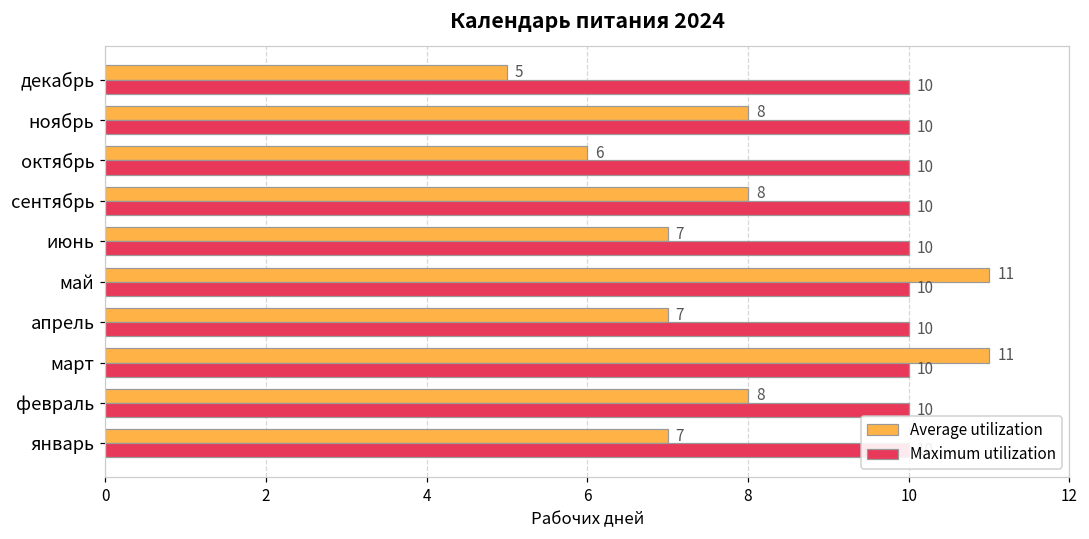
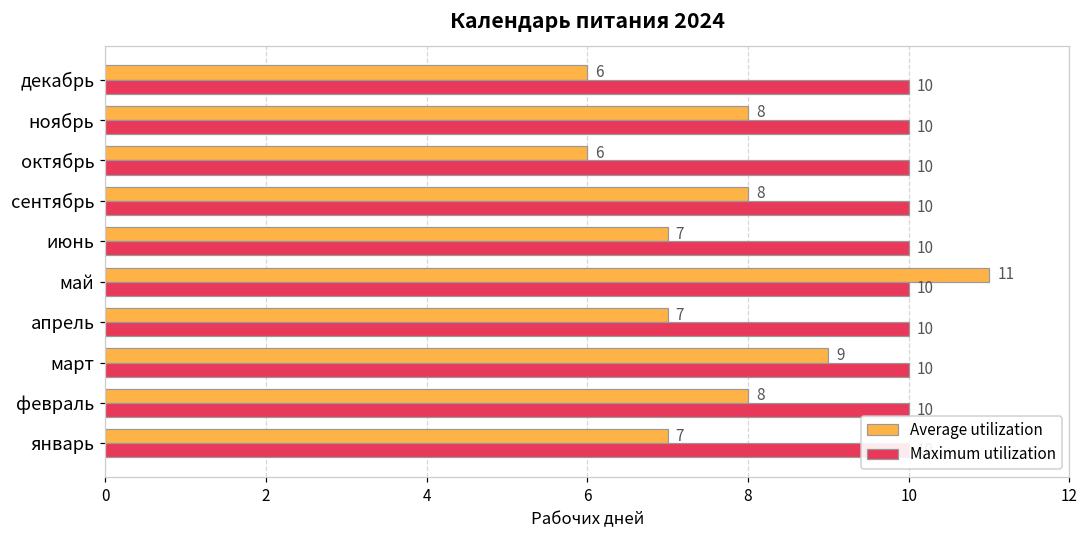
Average utilization, декабрь: 5 -> 6
Average utilization, март: 11 -> 9
